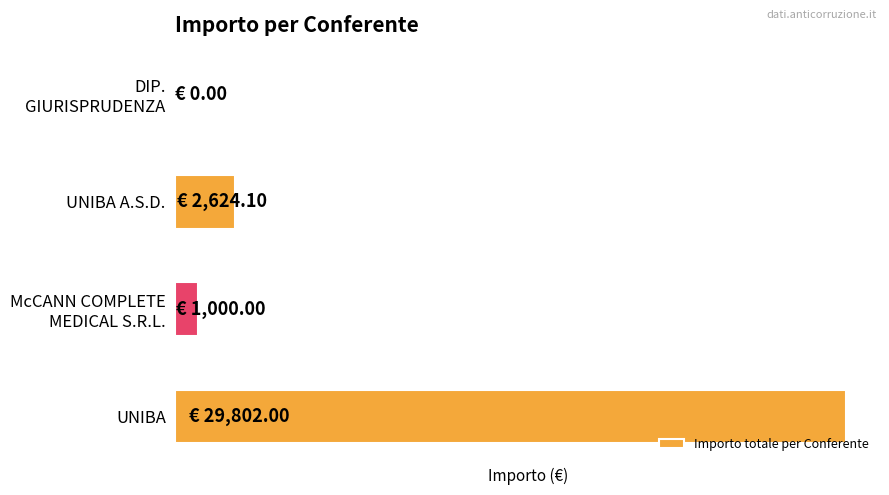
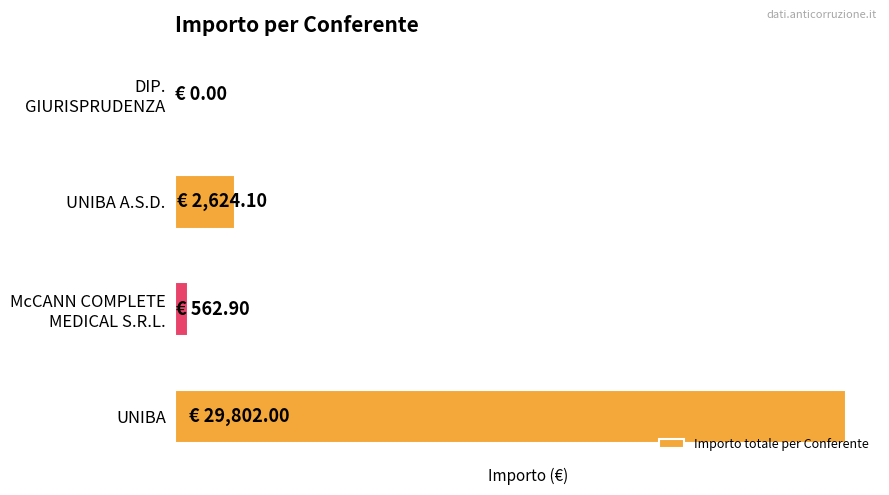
McCANN COMPLETE MEDICAL S.R.L.: 1,000.00 -> 562.90
